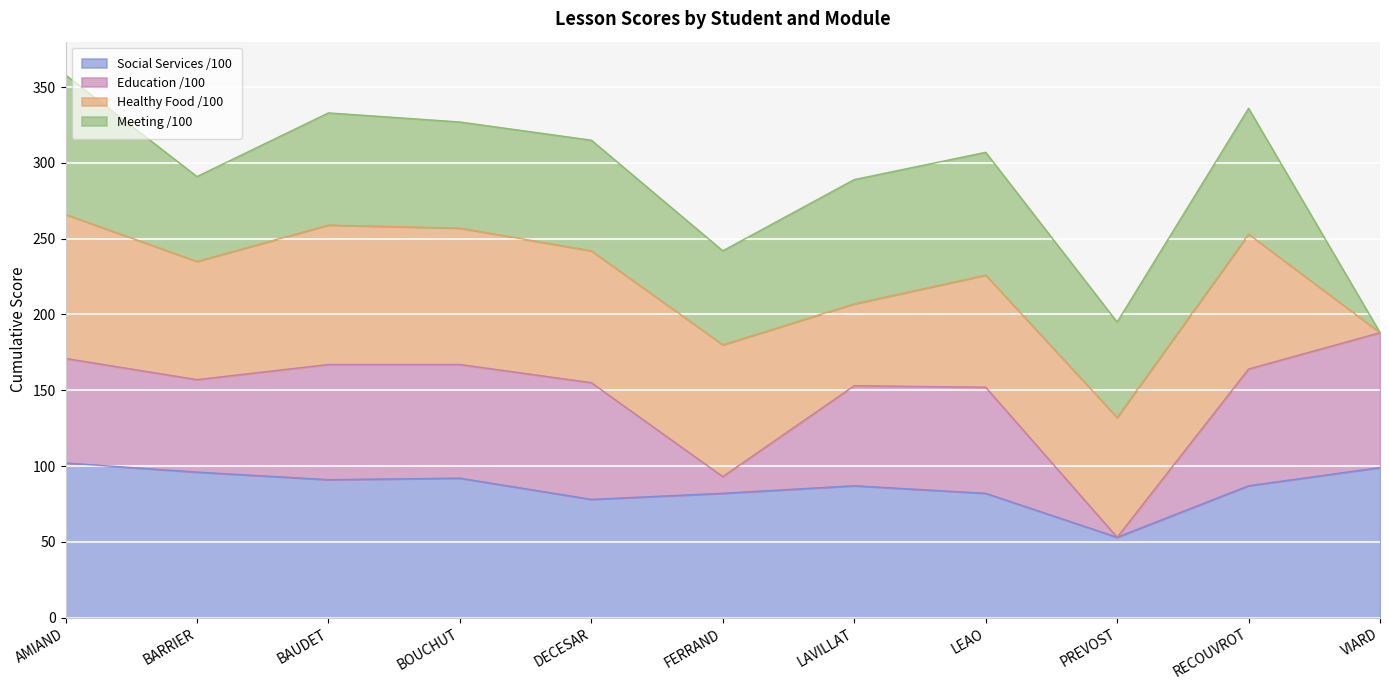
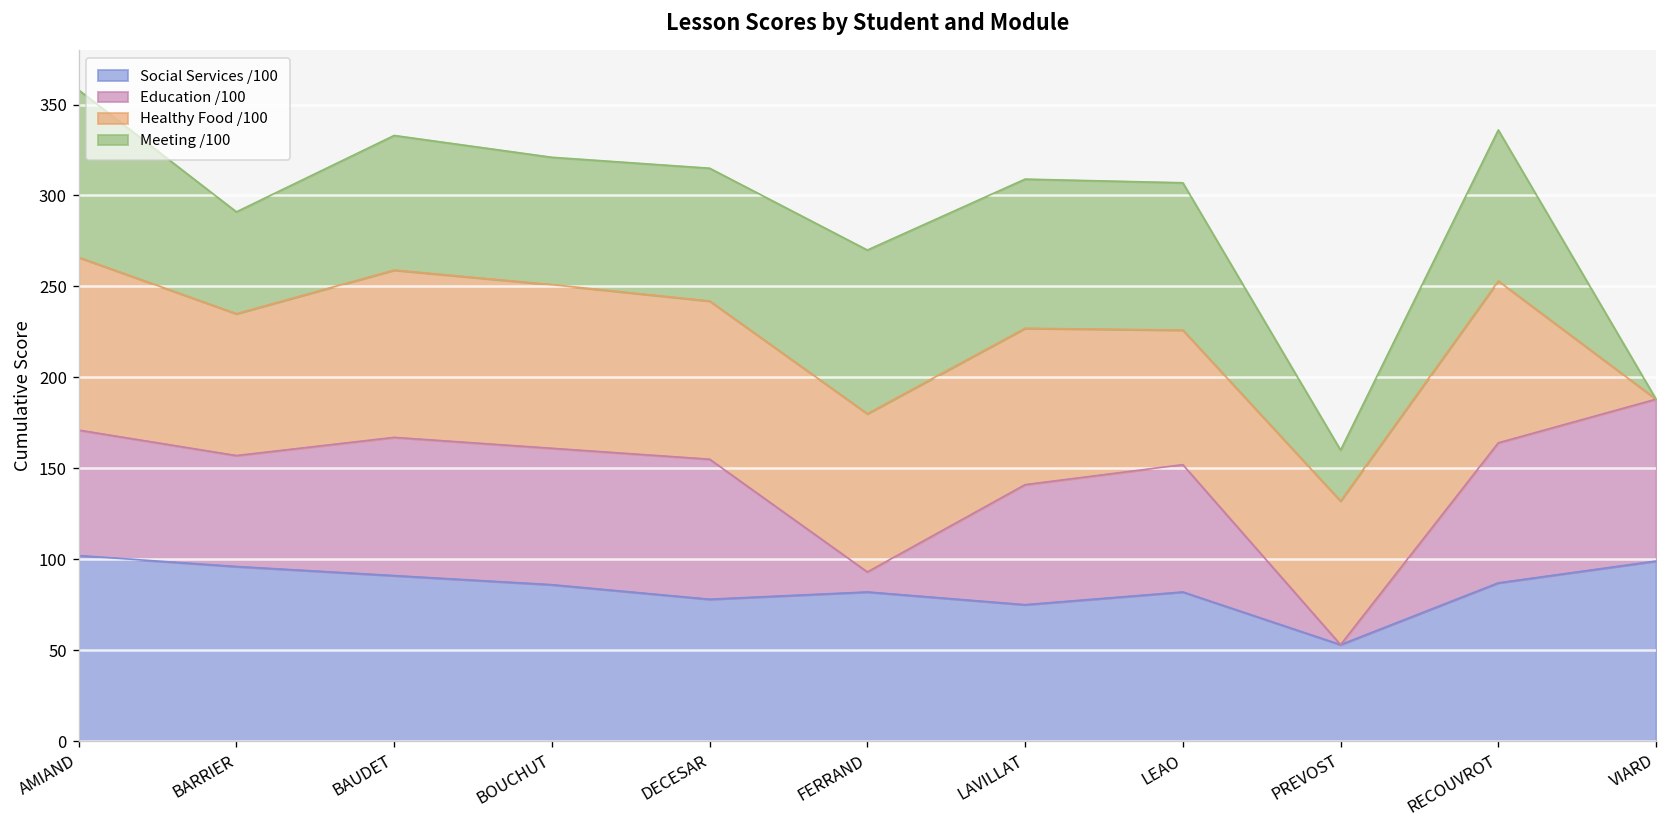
Social Services /100, BOUCHUT: 92 -> 86
Meeting /100, FERRAND: 62 -> 90
Social Services /100, LAVILLAT: 87 -> 75
Healthy Food /100, LAVILLAT: 54 -> 86
Meeting /100, PREVOST: 63 -> 28
